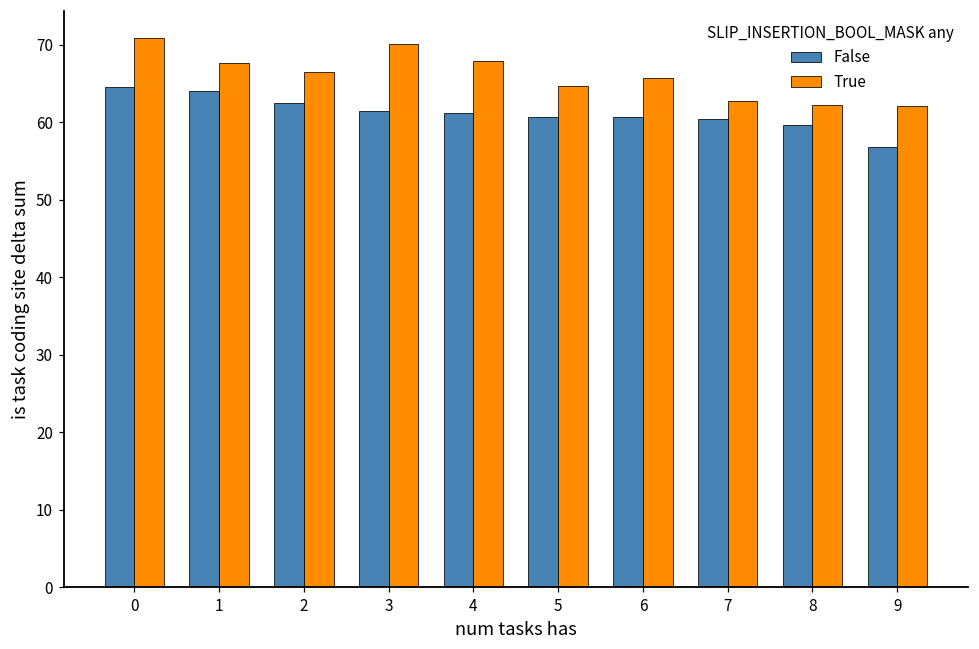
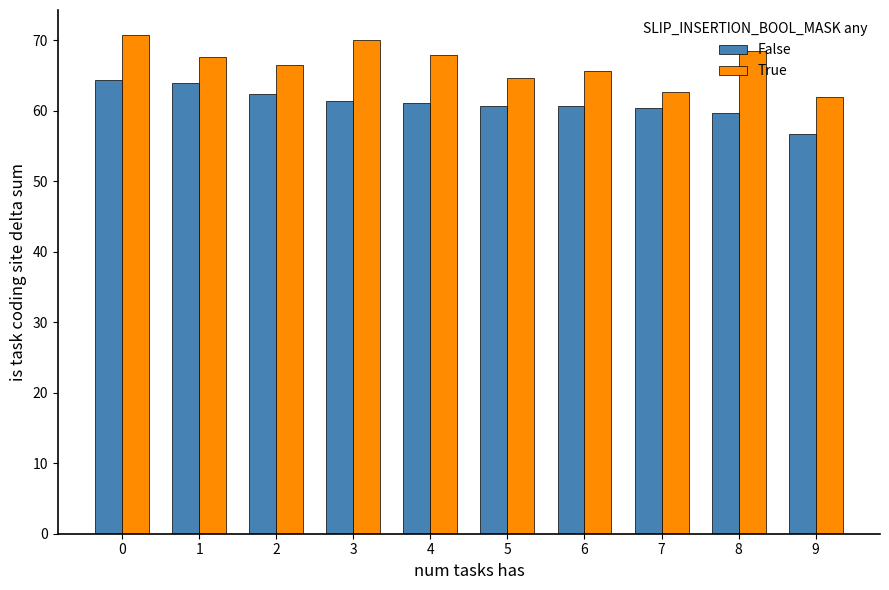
True, 8: 62 -> 69
